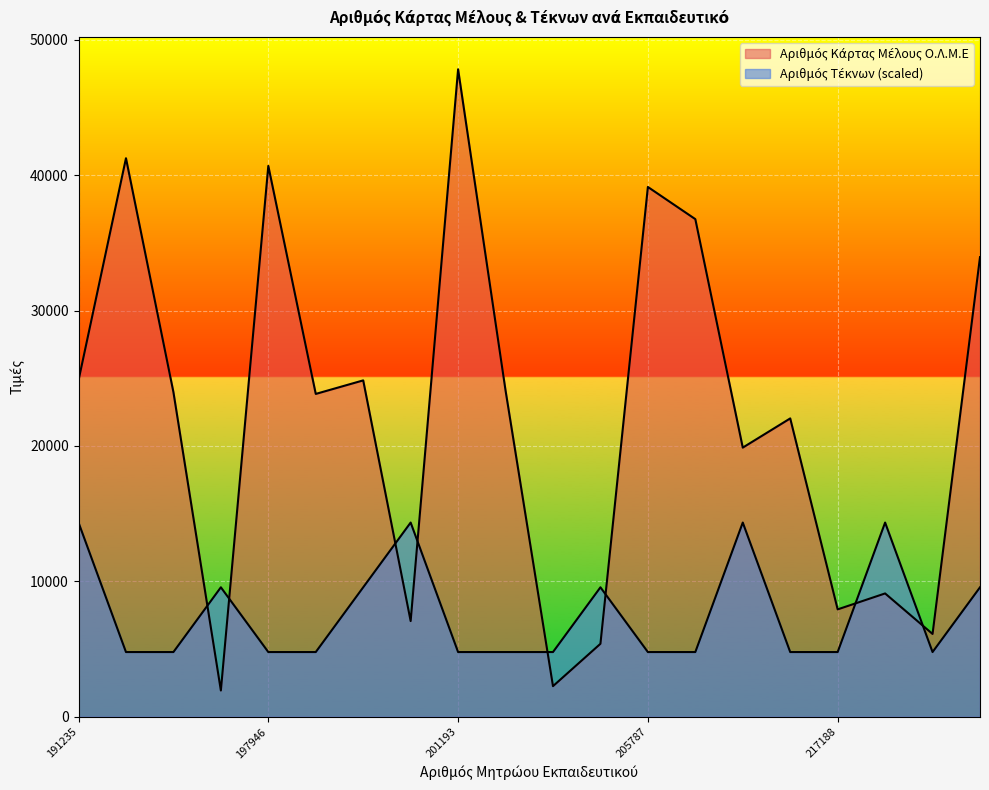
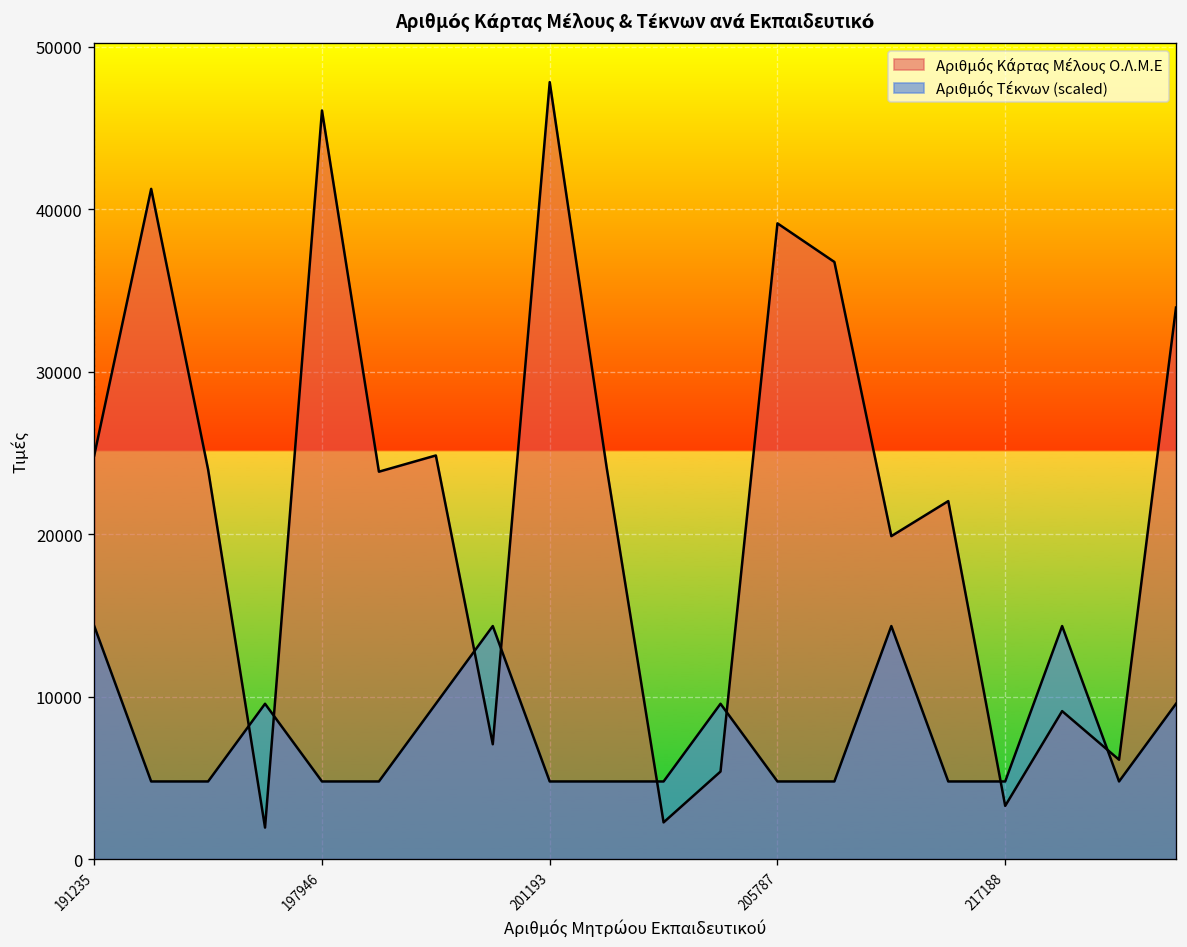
Αριθμός Κάρτας Μέλους Ο.Λ.Μ.Ε, 197946: 40700 -> 46100
Αριθμός Κάρτας Μέλους Ο.Λ.Μ.Ε, 217188: 7900 -> 3300
